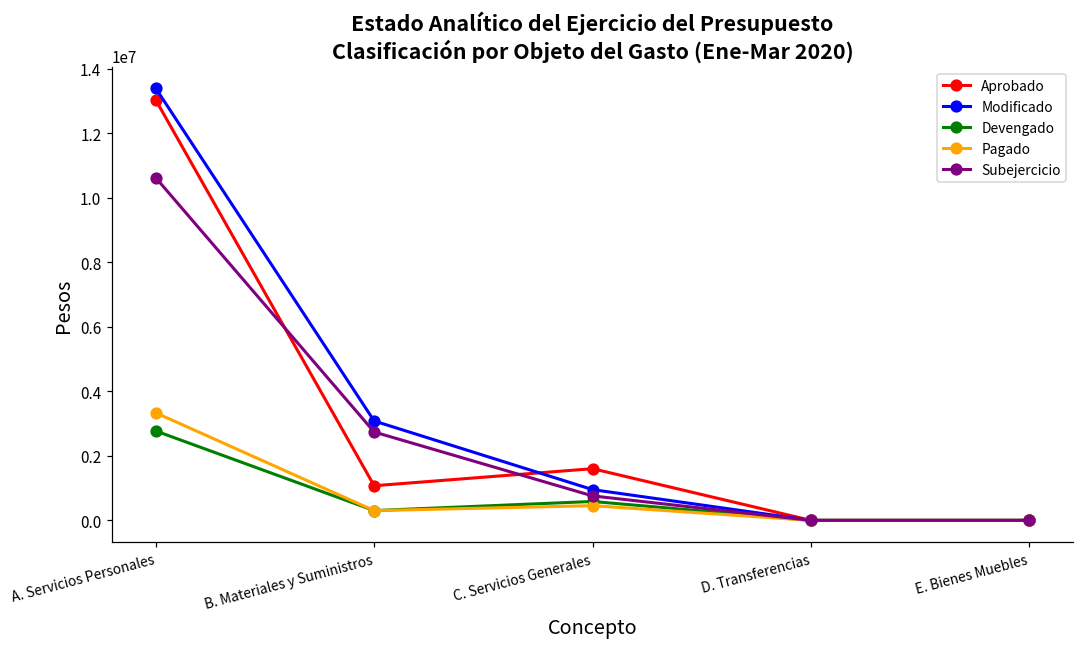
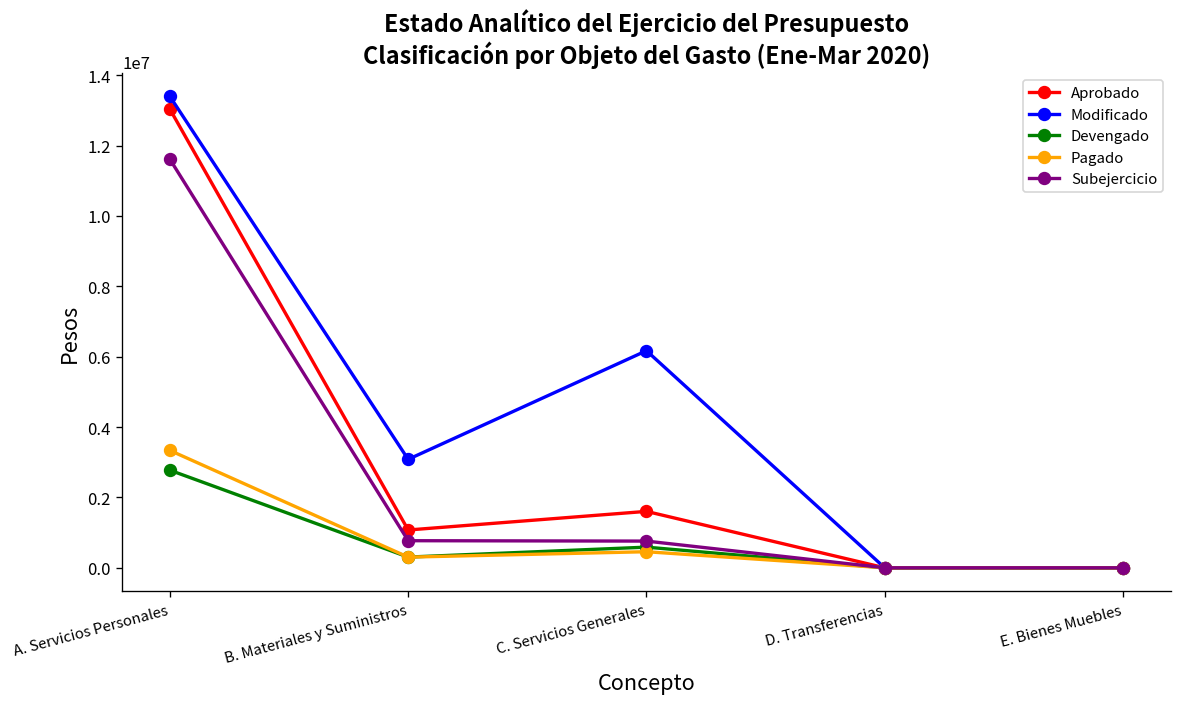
Subejercicio, A. Servicios Personales: 10600000 -> 11600000
Subejercicio, B. Materiales y Suministros: 2700000 -> 800000
Modificado, C. Servicios Generales: 1000000 -> 6200000
